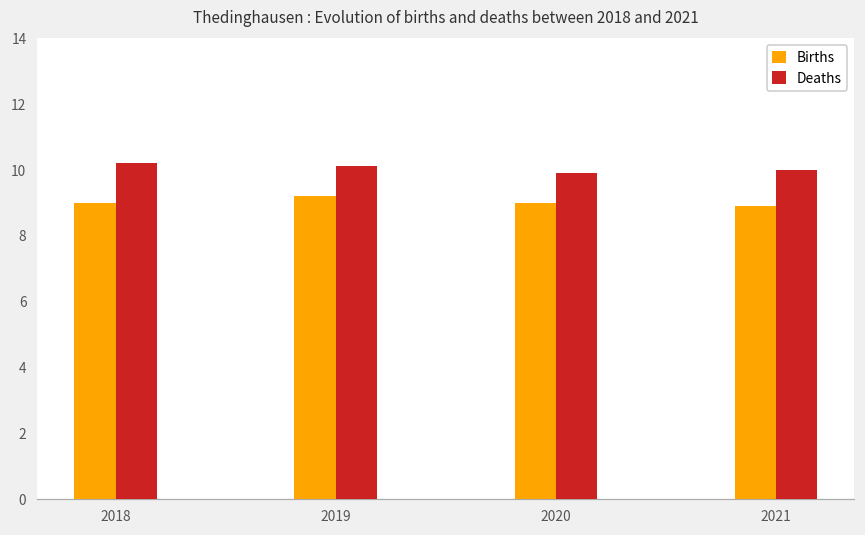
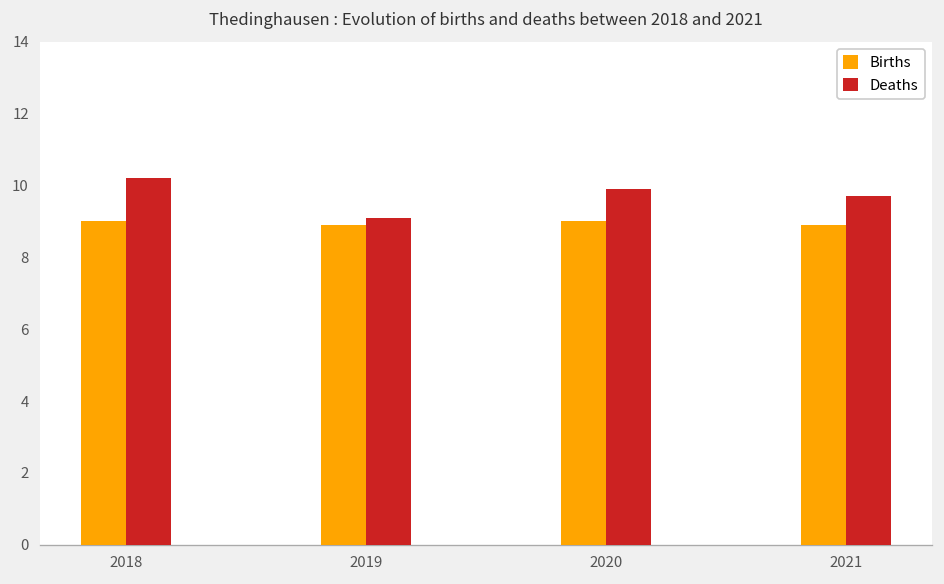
Births, 2019: 9.2 -> 8.9
Deaths, 2019: 10.1 -> 9.1
Deaths, 2021: 10.0 -> 9.7
